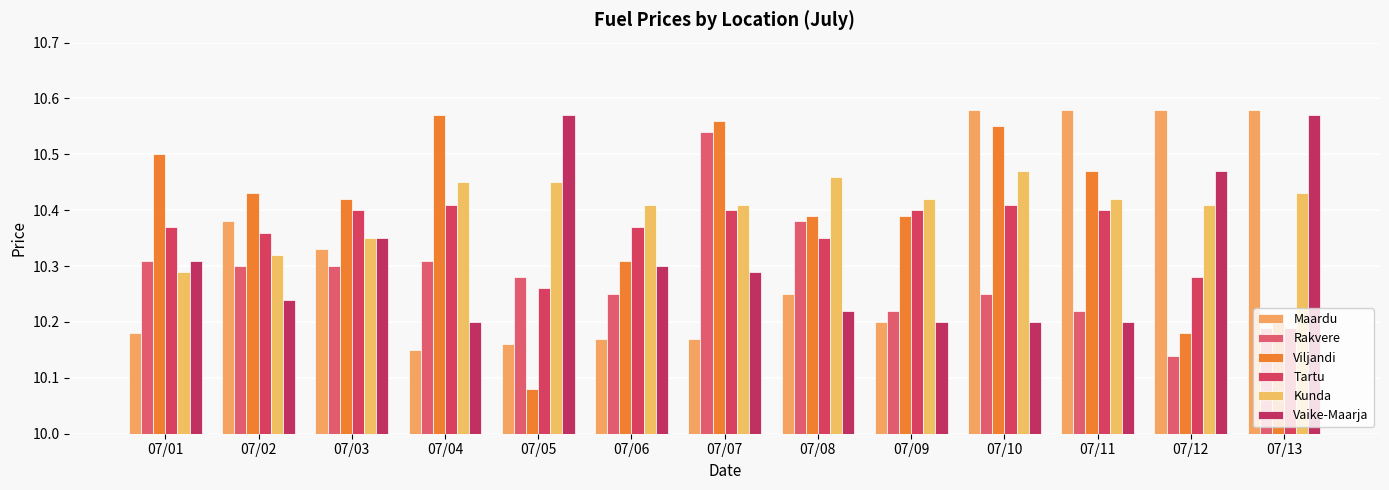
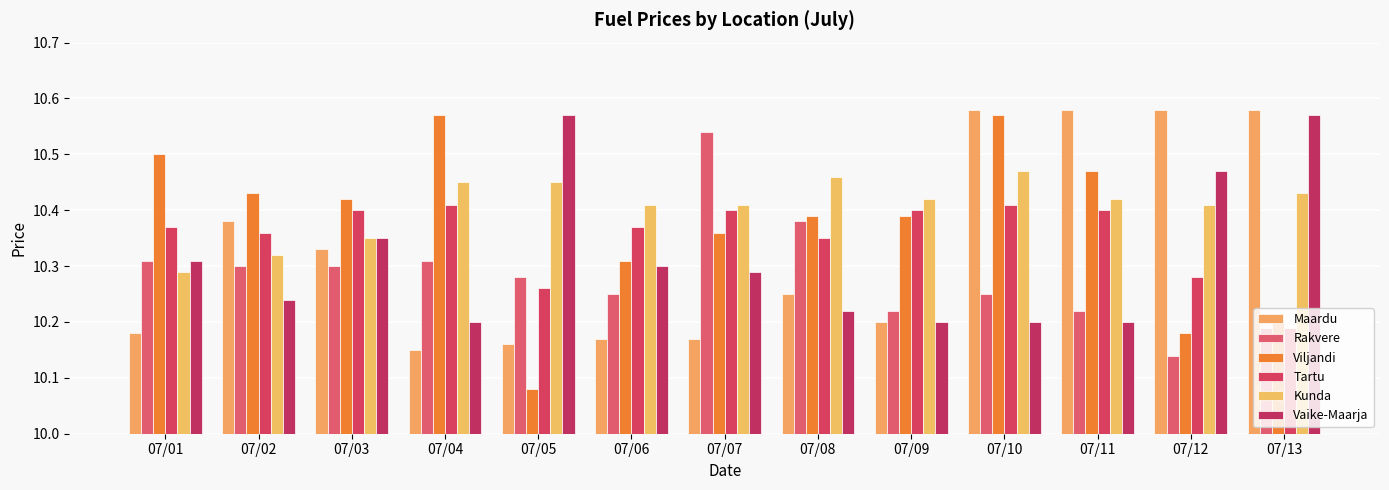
Viljandi, 07/07: 10.56 -> 10.36
Viljandi, 07/10: 10.55 -> 10.57
